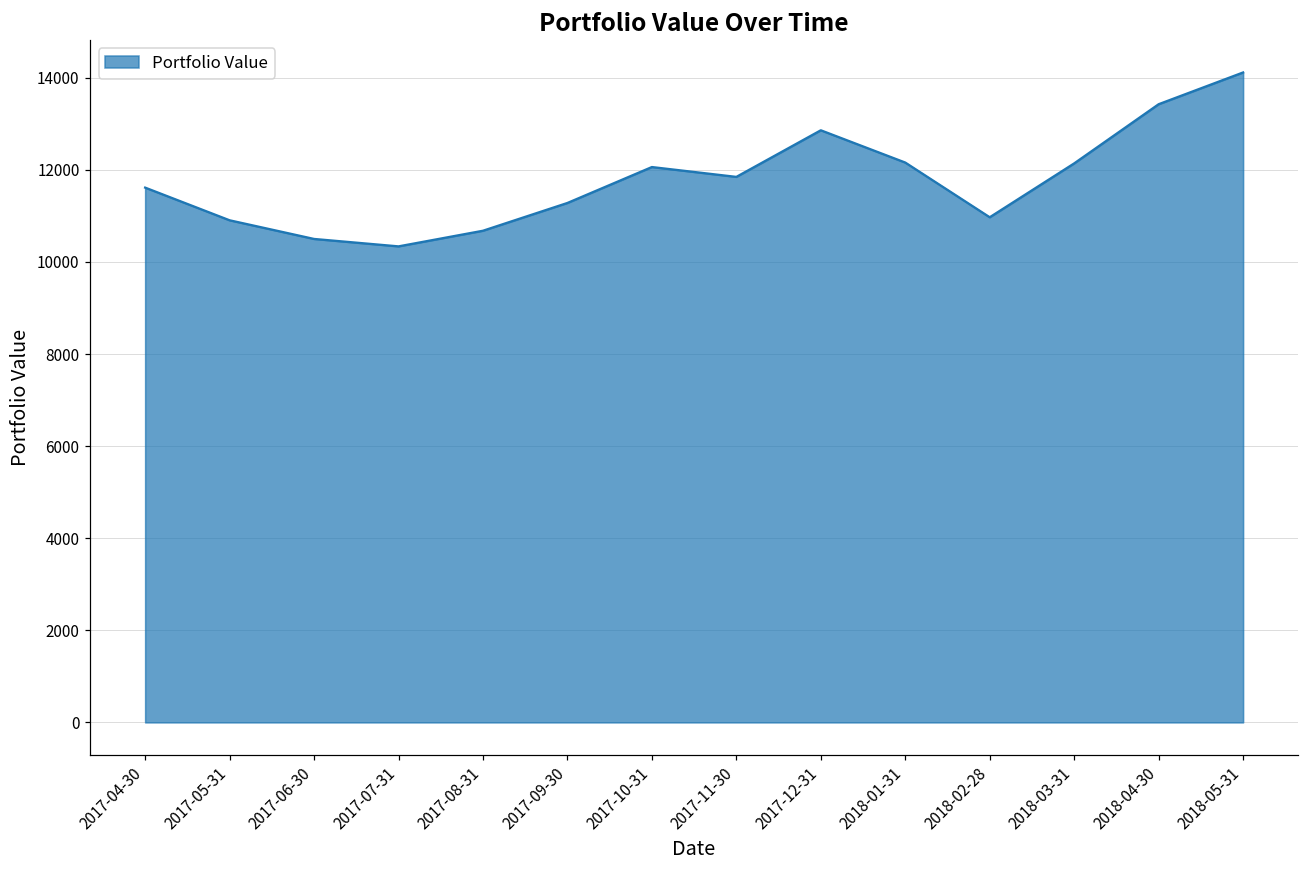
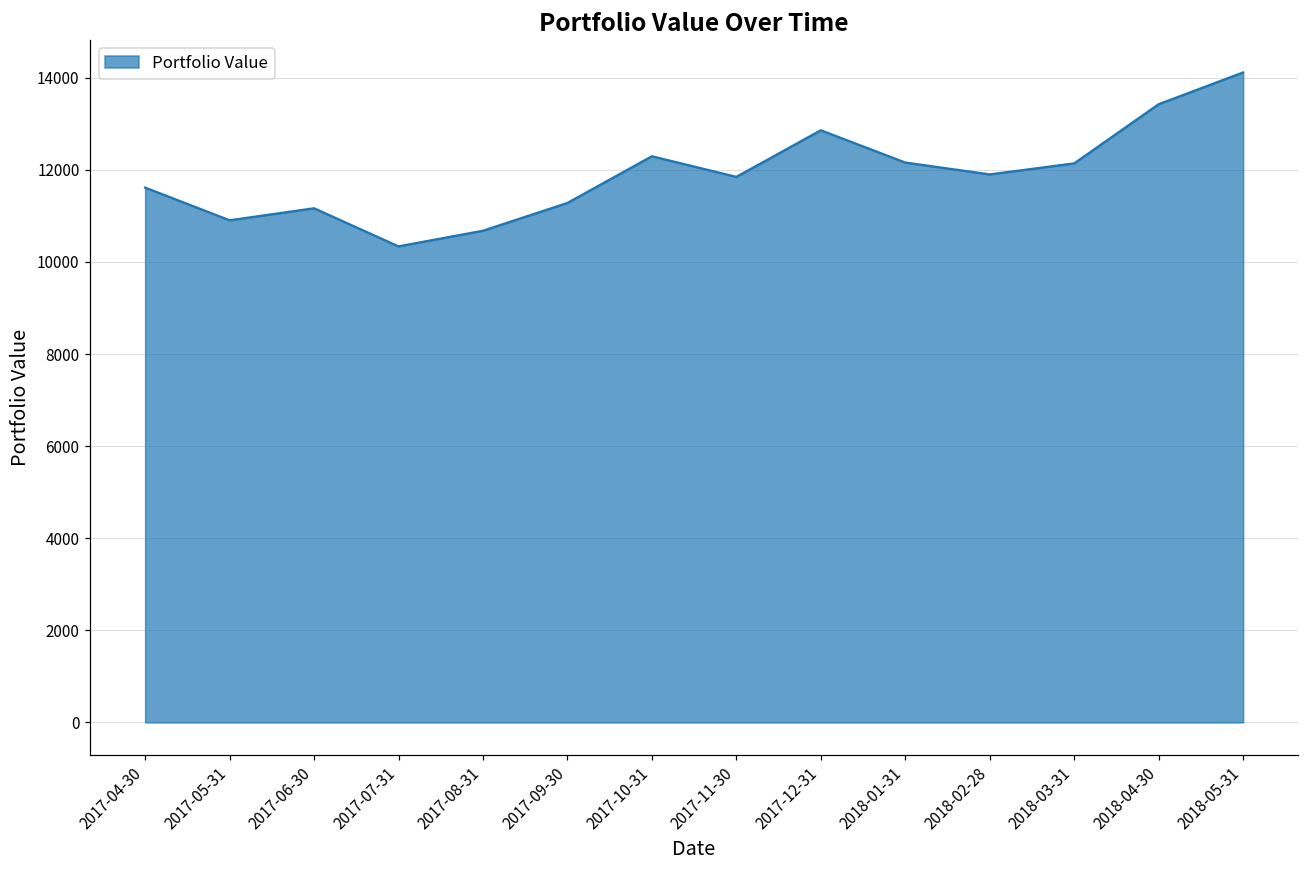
2017-06-30: 10500 -> 11200
2017-10-31: 12100 -> 12300
2018-02-28: 11000 -> 11900
